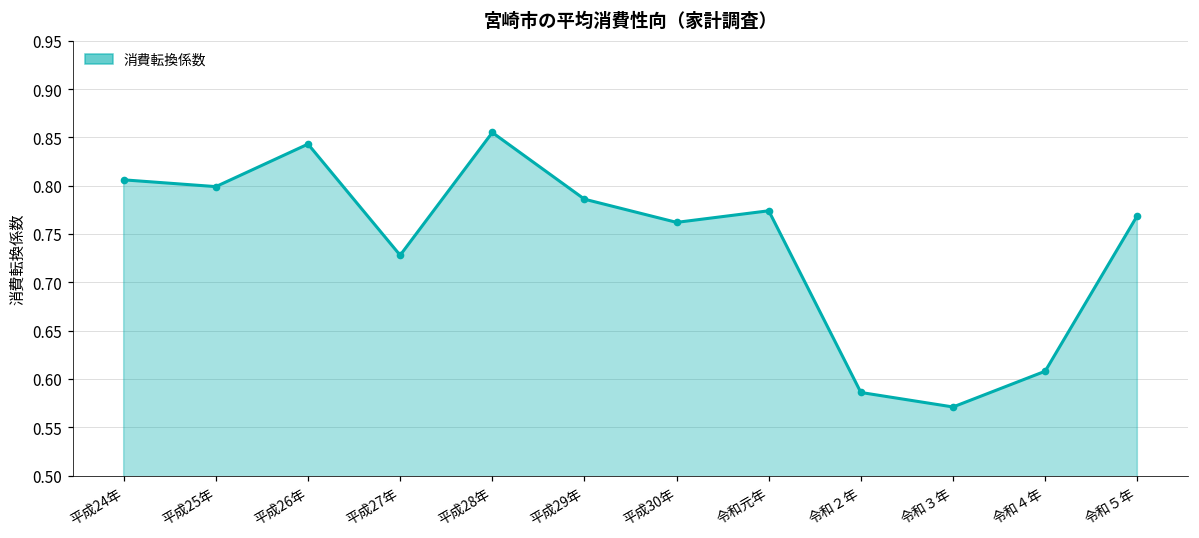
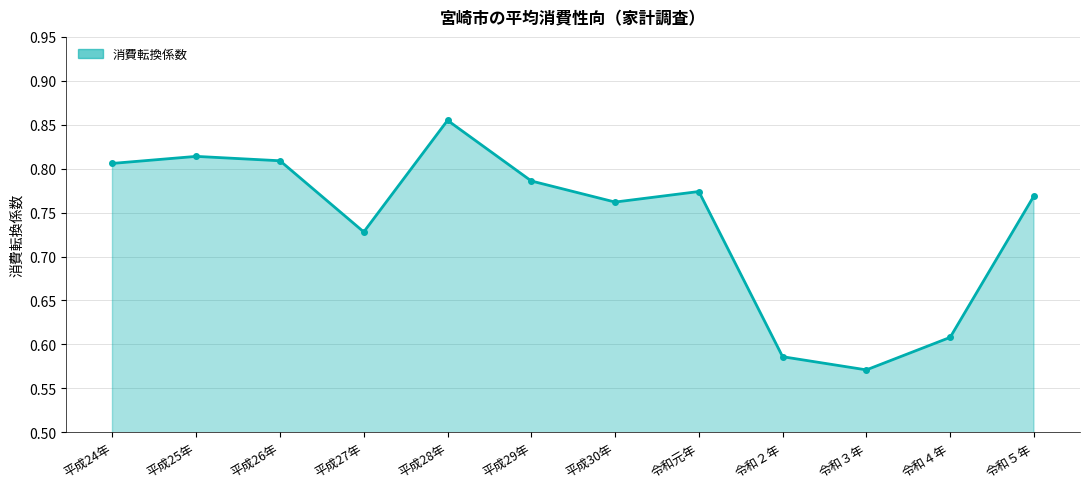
平成25年: 0.80 -> 0.81
平成26年: 0.84 -> 0.81
